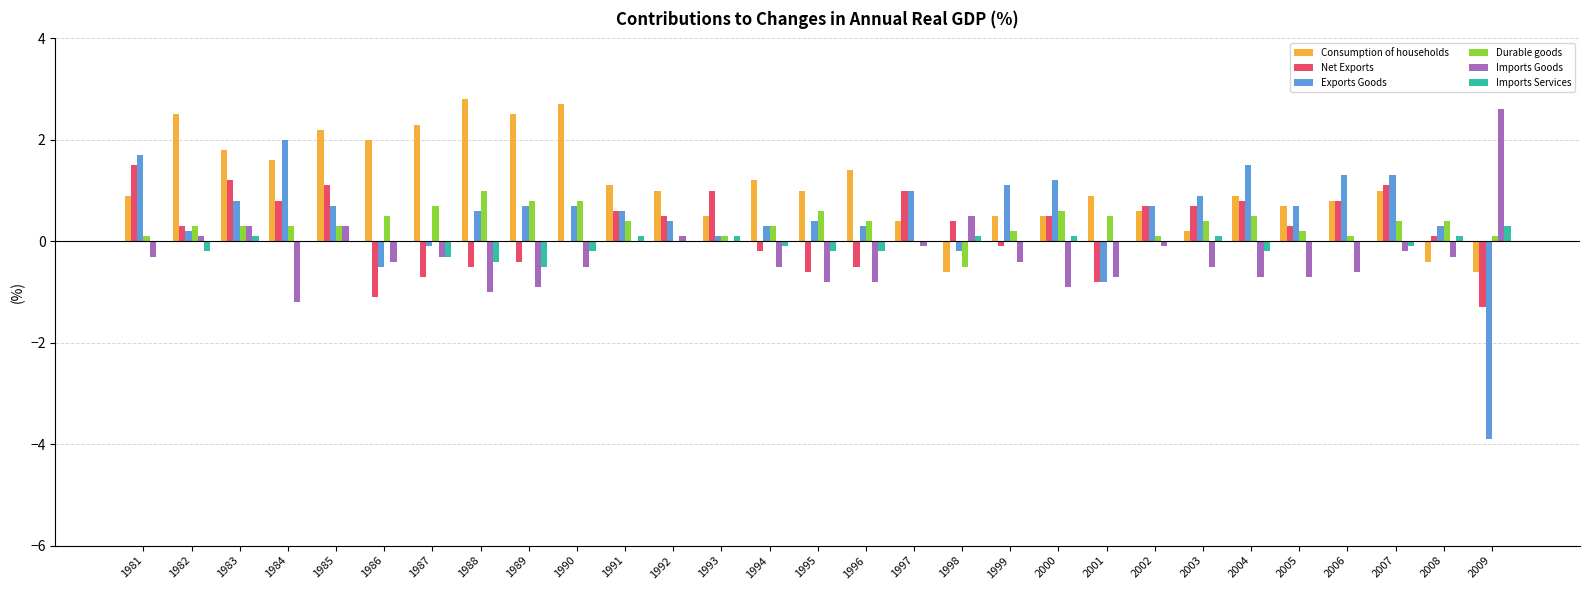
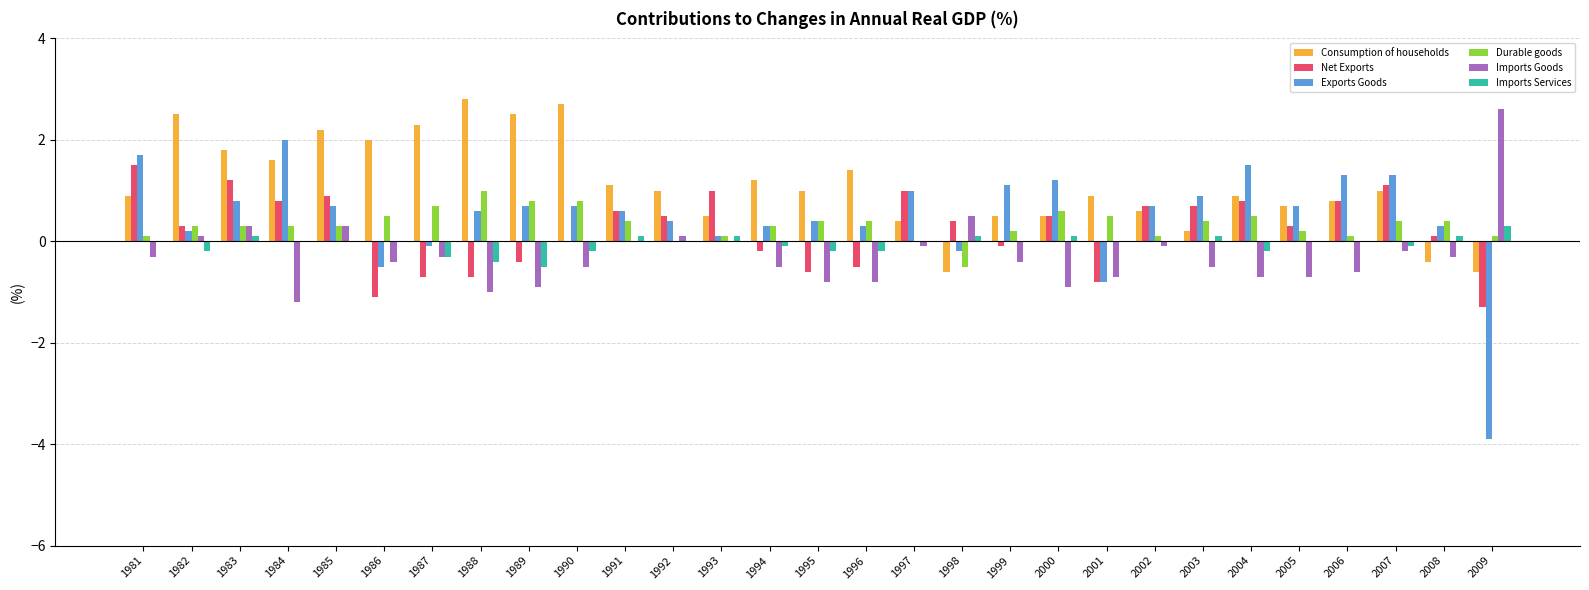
Net Exports, 1985: 1.1 -> 0.9
Net Exports, 1988: -0.5 -> -0.7
Durable goods, 1995: 0.6 -> 0.4
